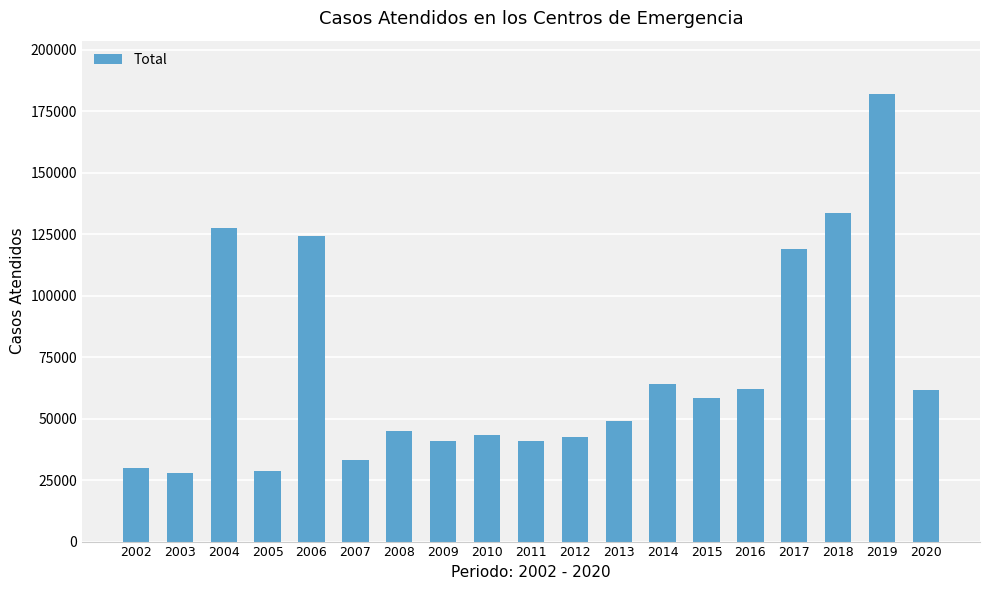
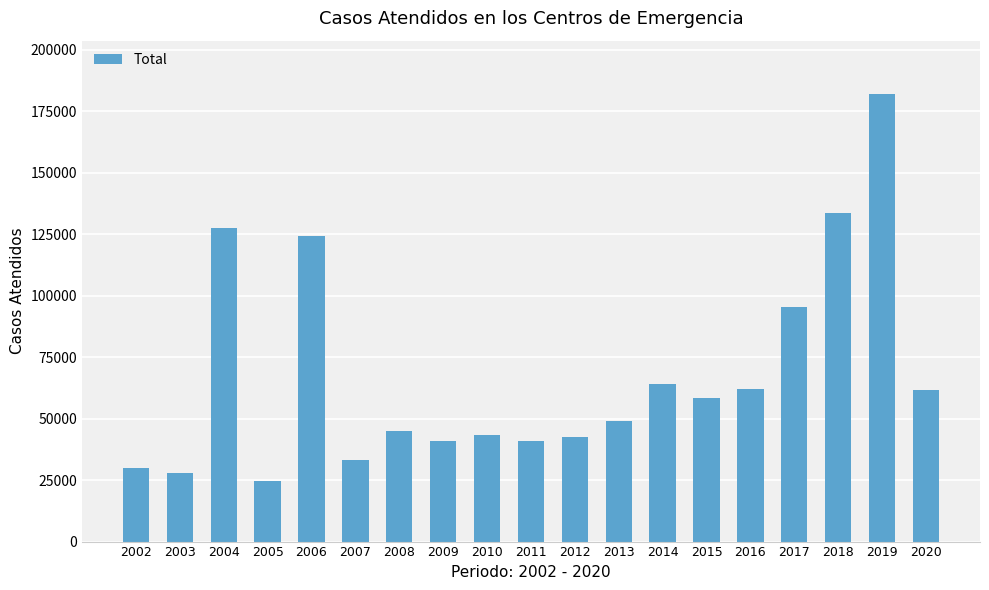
2005: 29000 -> 25000
2017: 119000 -> 95000
